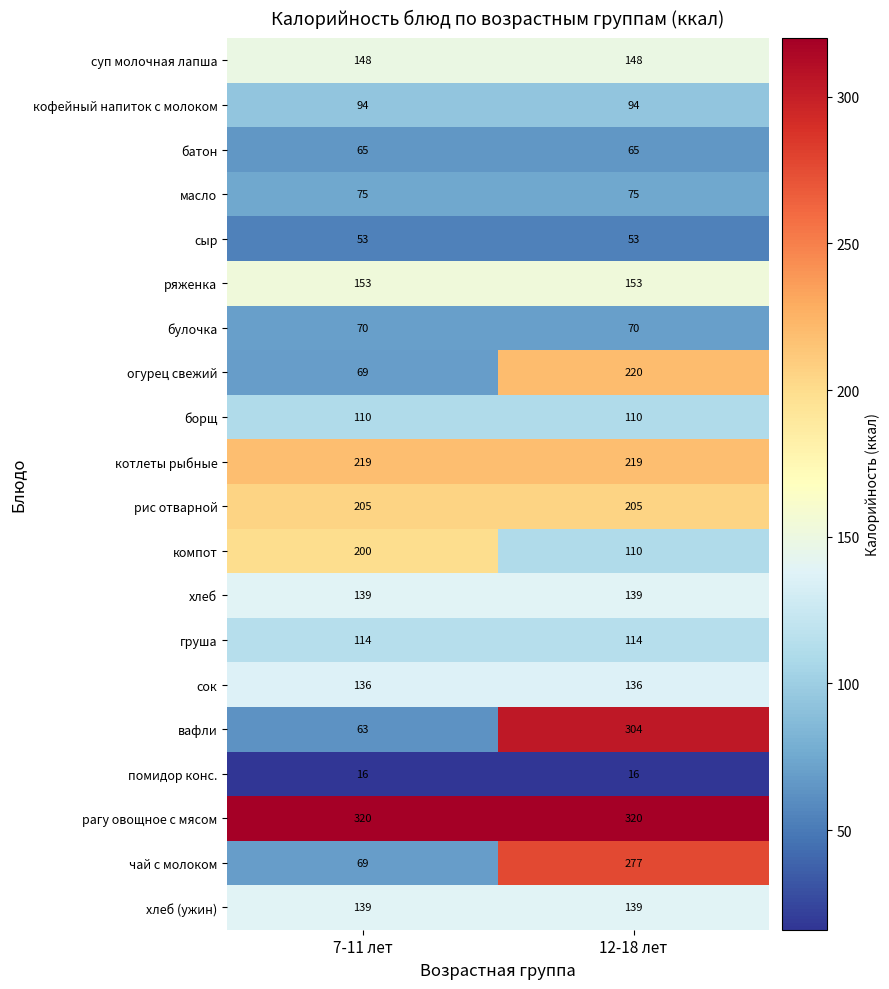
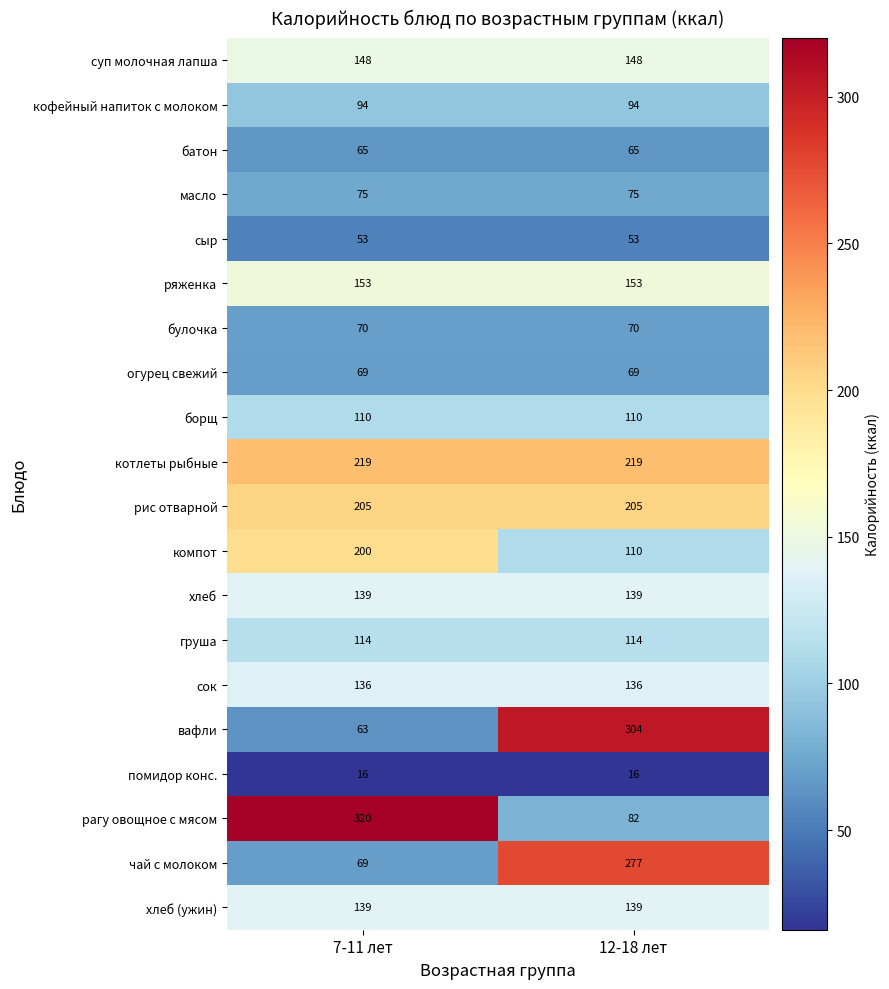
огурец свежий, 12-18 лет: 220 -> 69
рагу овощное с мясом, 12-18 лет: 320 -> 82
